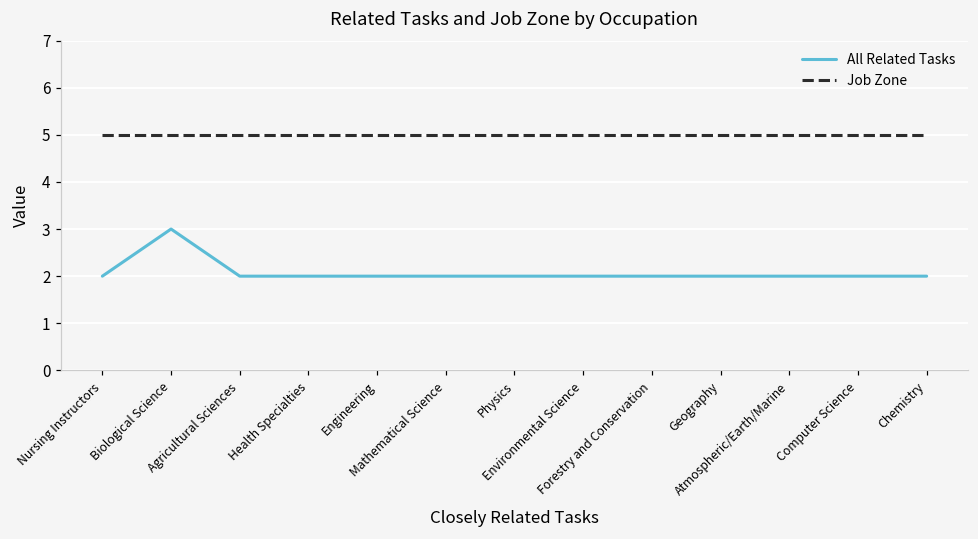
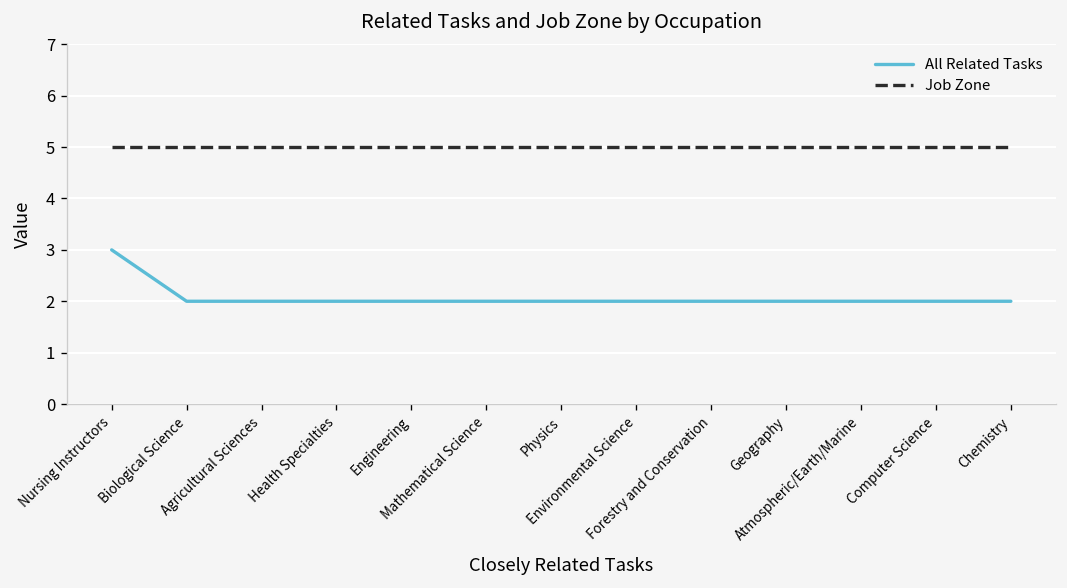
All Related Tasks, Nursing Instructors: 2 -> 3
All Related Tasks, Biological Science: 3 -> 2
